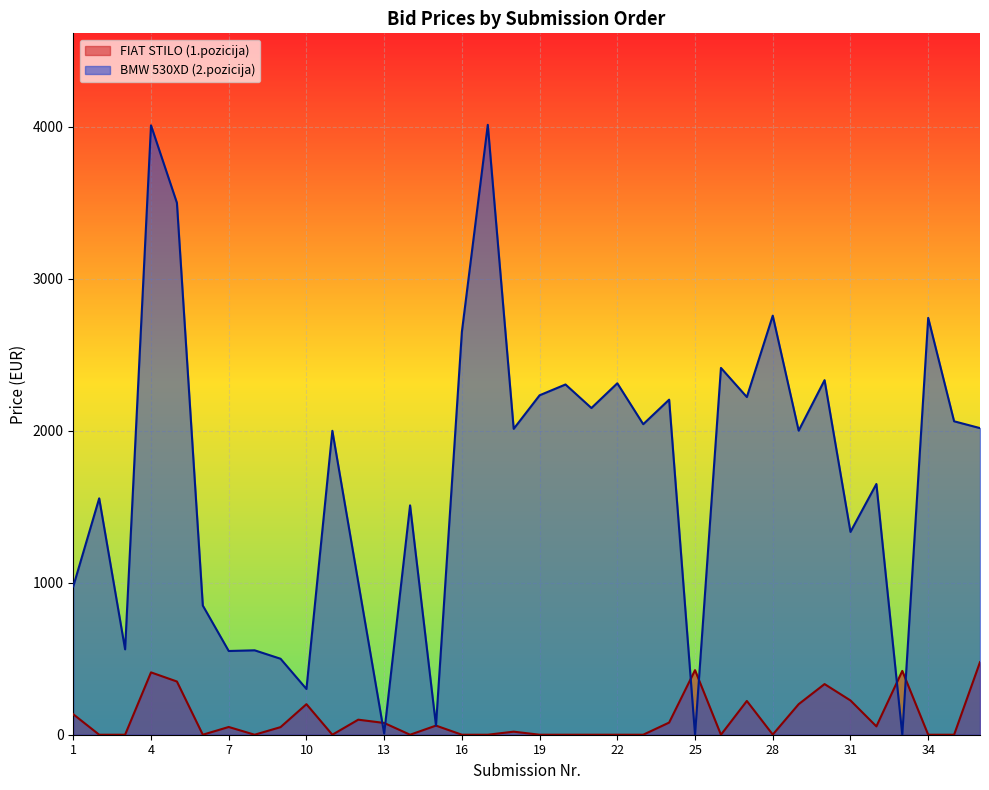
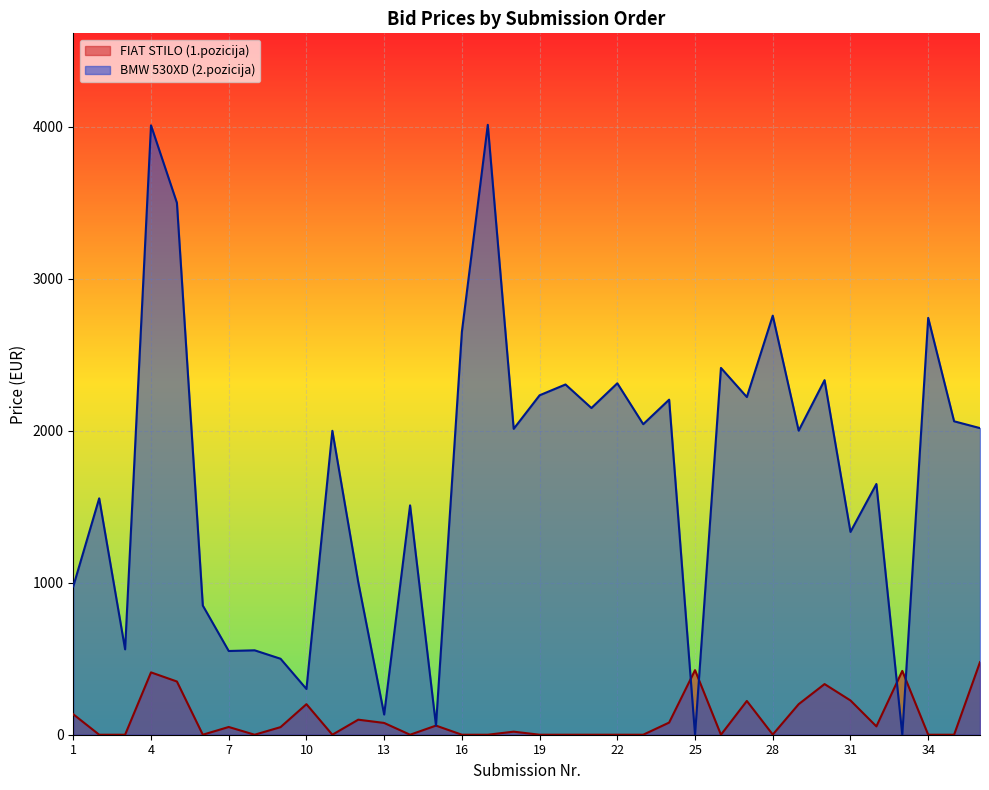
BMW 530XD (2.pozicija), 13: 10 -> 130
